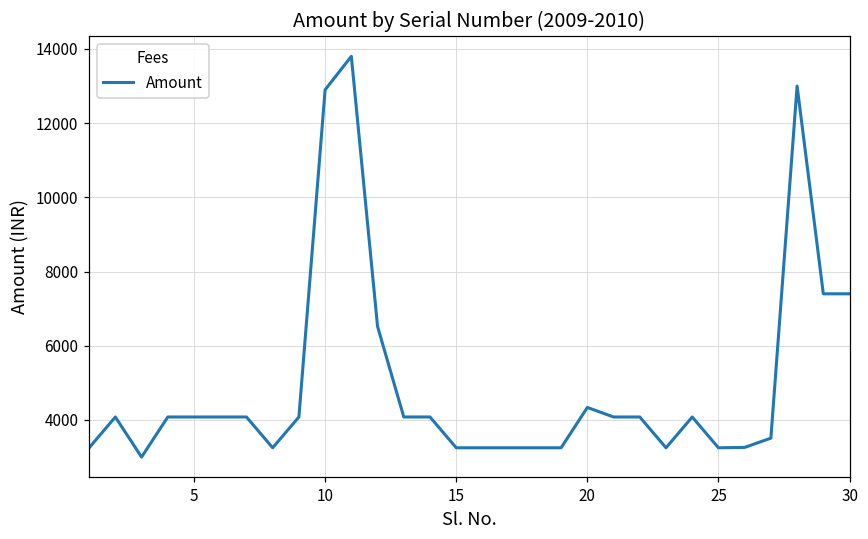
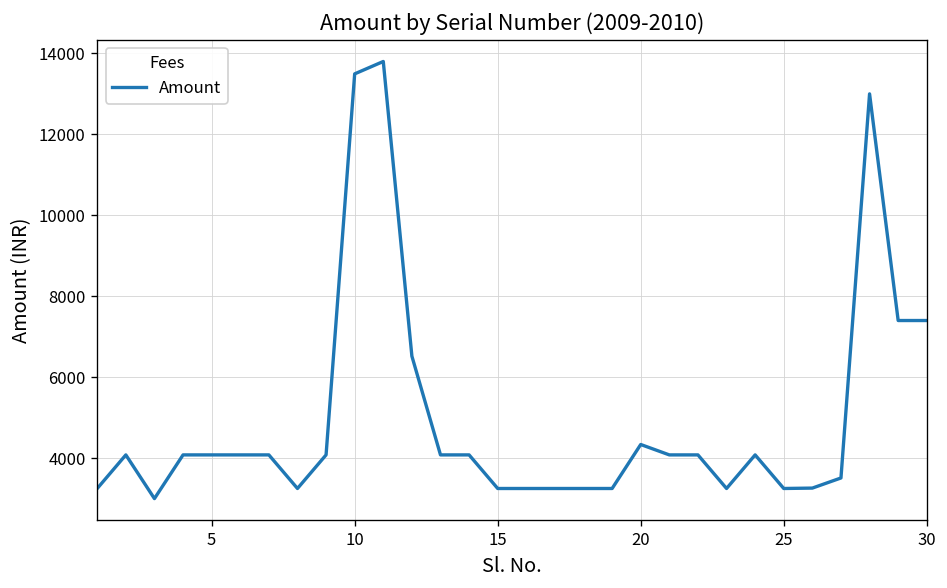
10: 12900 -> 13500
